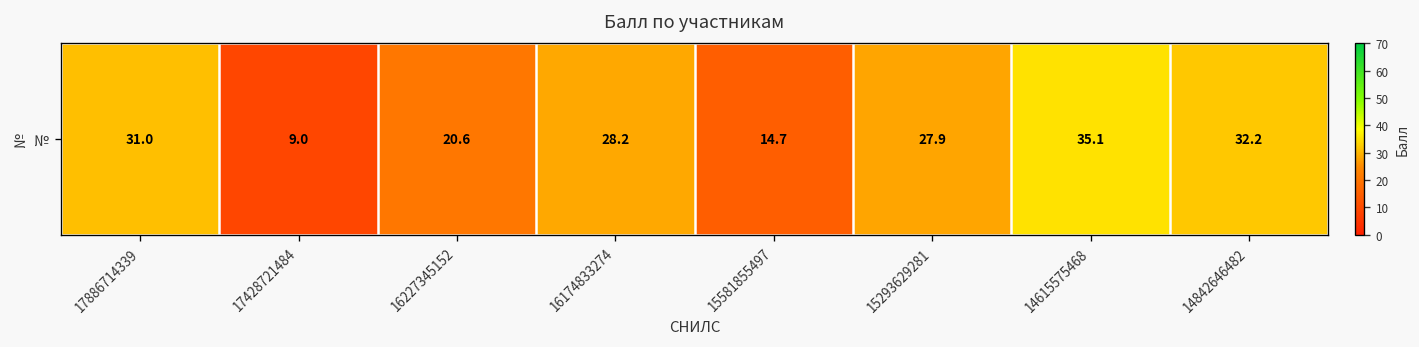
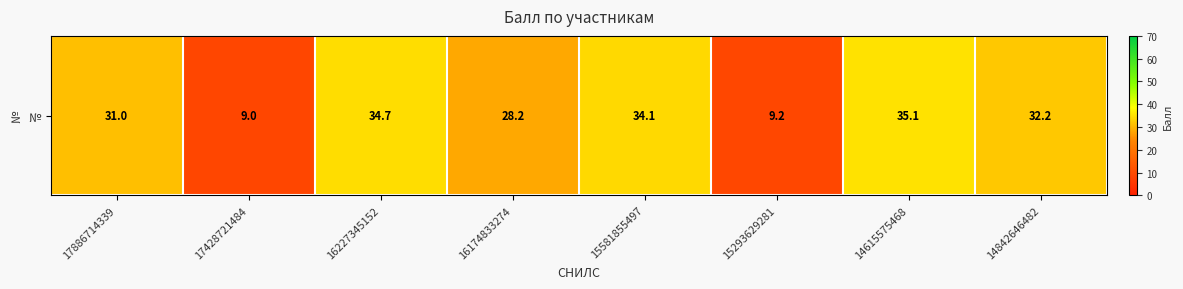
№, 16227345152: 20.6 -> 34.7
№, 15581855497: 14.7 -> 34.1
№, 15293629281: 27.9 -> 9.2
